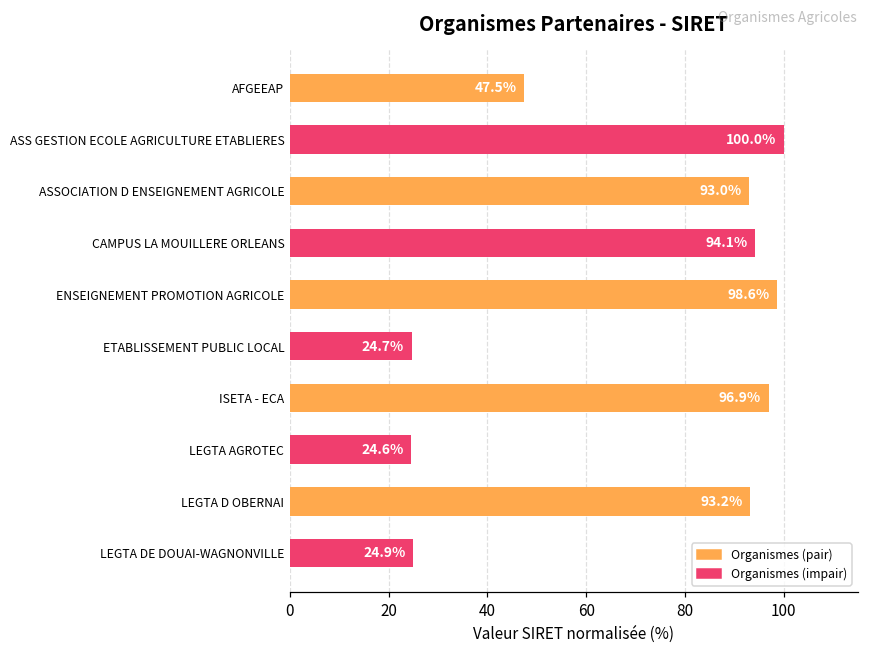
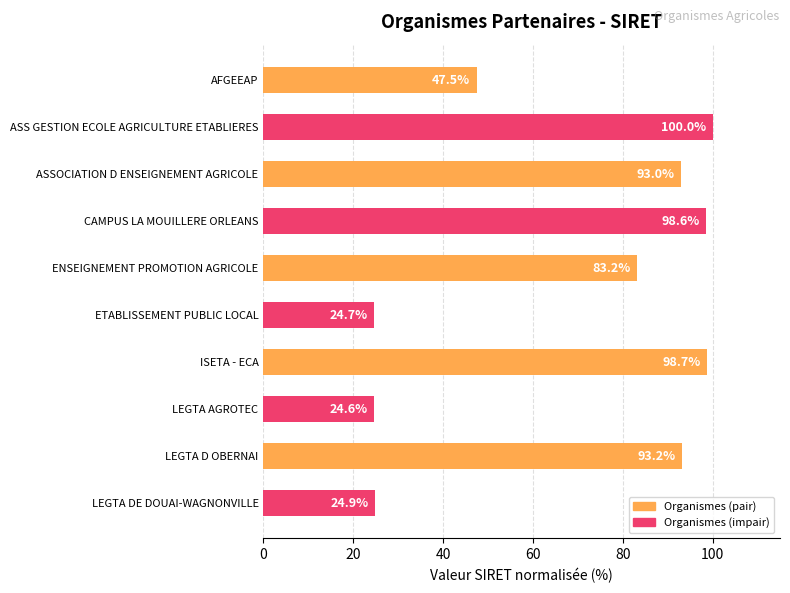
CAMPUS LA MOUILLERE ORLEANS: 94.1% -> 98.6%
ENSEIGNEMENT PROMOTION AGRICOLE: 98.6% -> 83.2%
ISETA - ECA: 96.9% -> 98.7%
